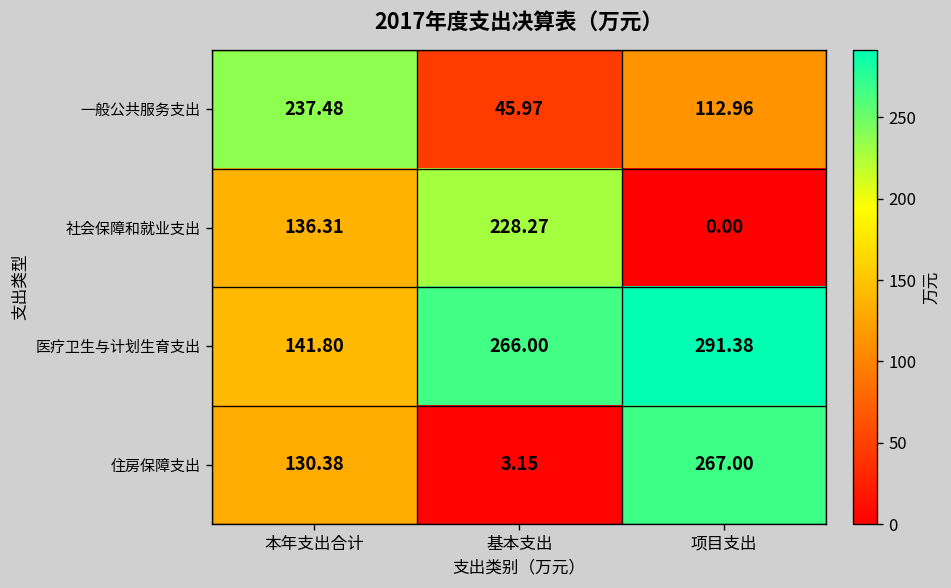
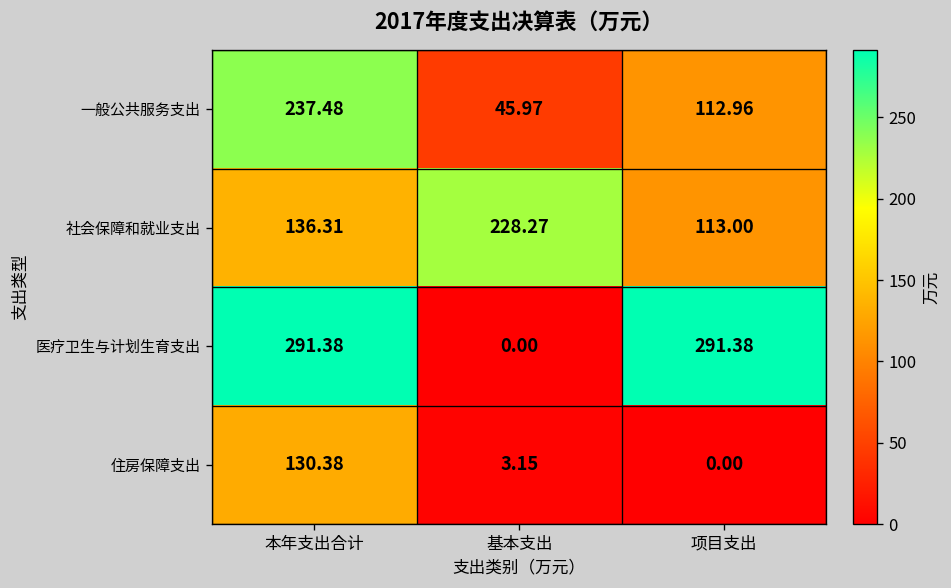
社会保障和就业支出, 项目支出: 0.00 -> 113.00
医疗卫生与计划生育支出, 本年支出合计: 141.80 -> 291.38
医疗卫生与计划生育支出, 基本支出: 266.00 -> 0.00
住房保障支出, 项目支出: 267.00 -> 0.00
